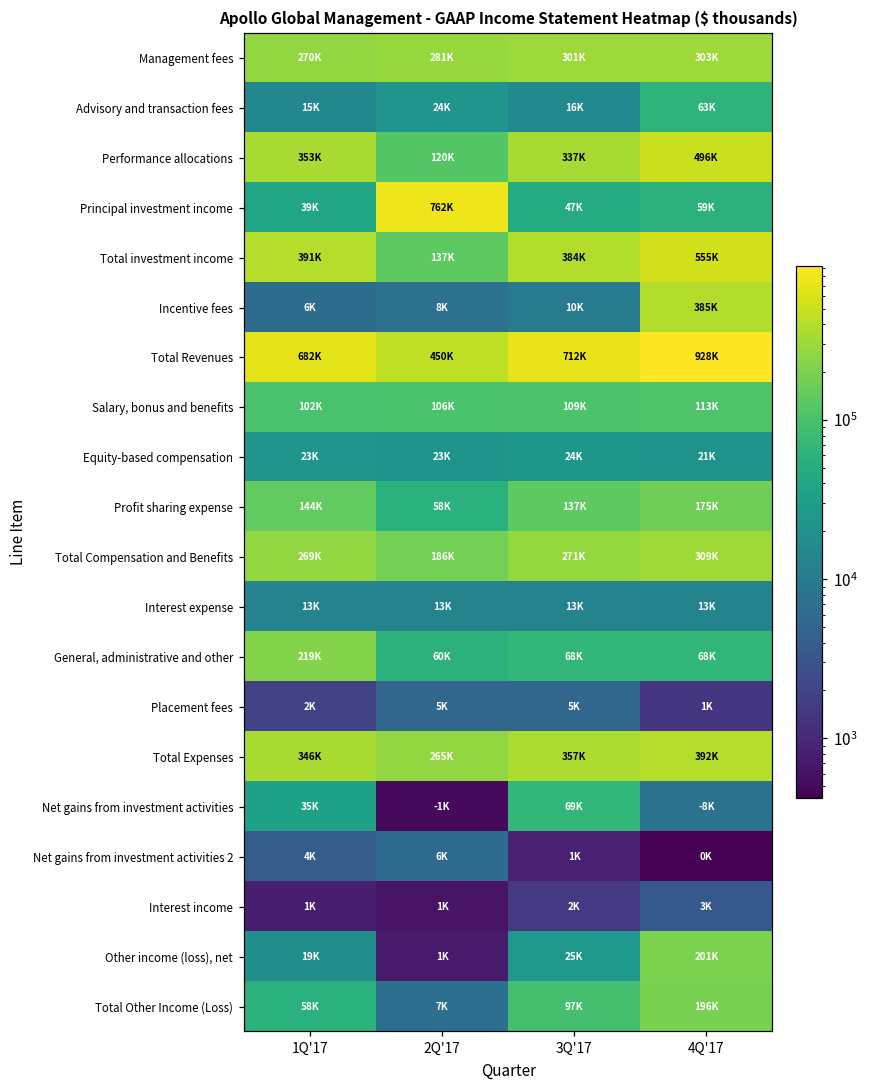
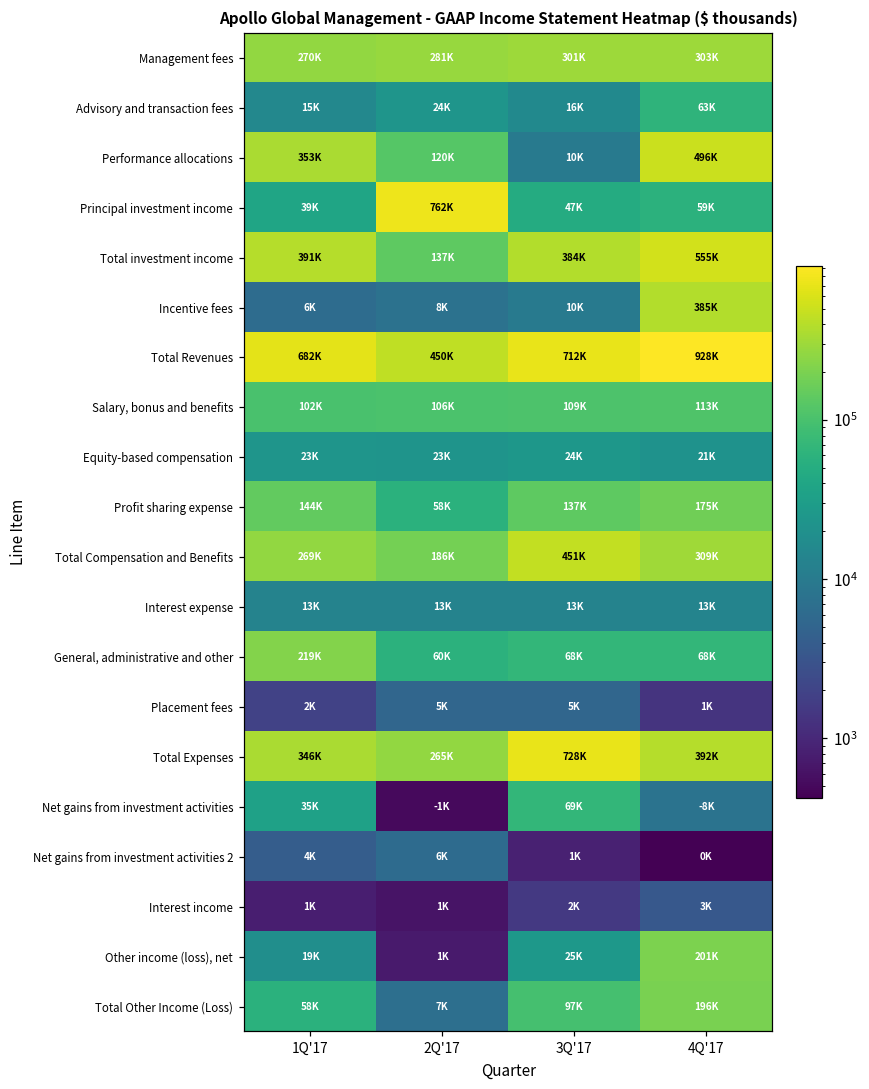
Performance allocations, 3Q'17: 337K -> 10K
Total Compensation and Benefits, 3Q'17: 271K -> 451K
Total Expenses, 3Q'17: 357K -> 728K
